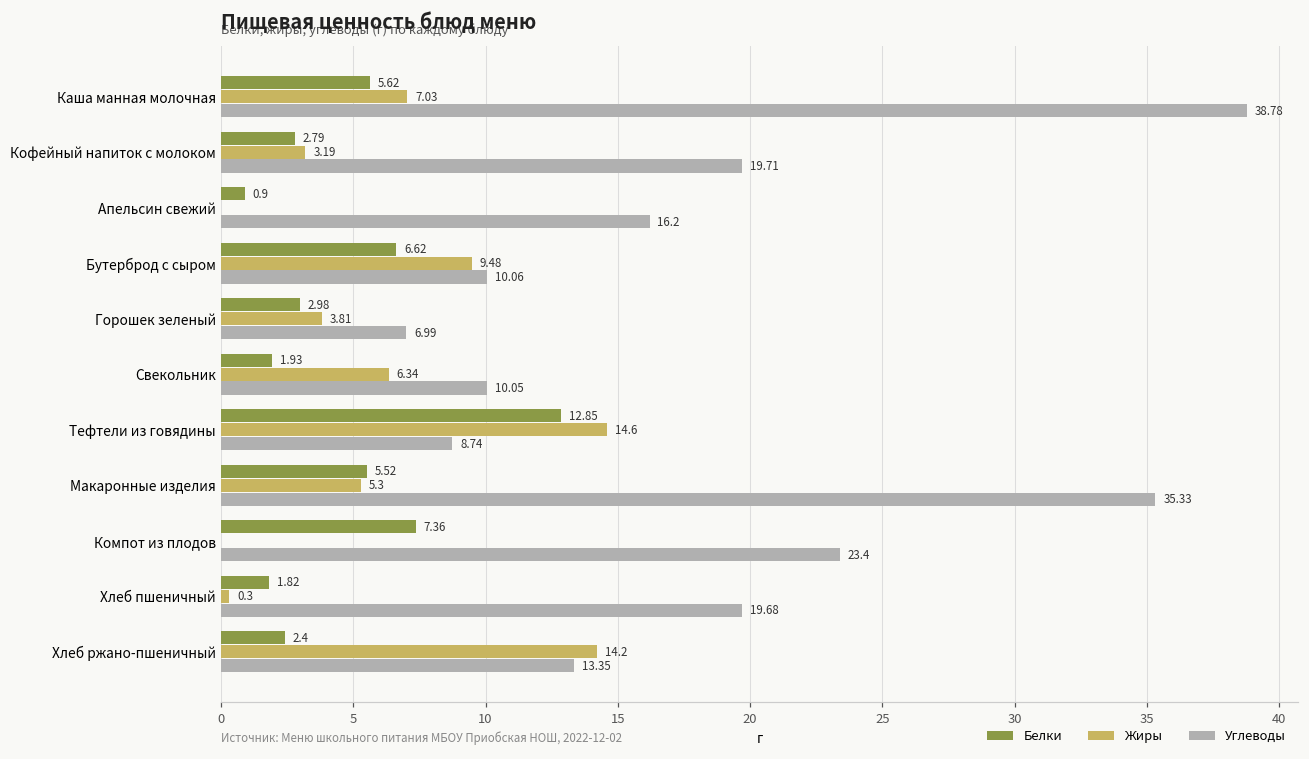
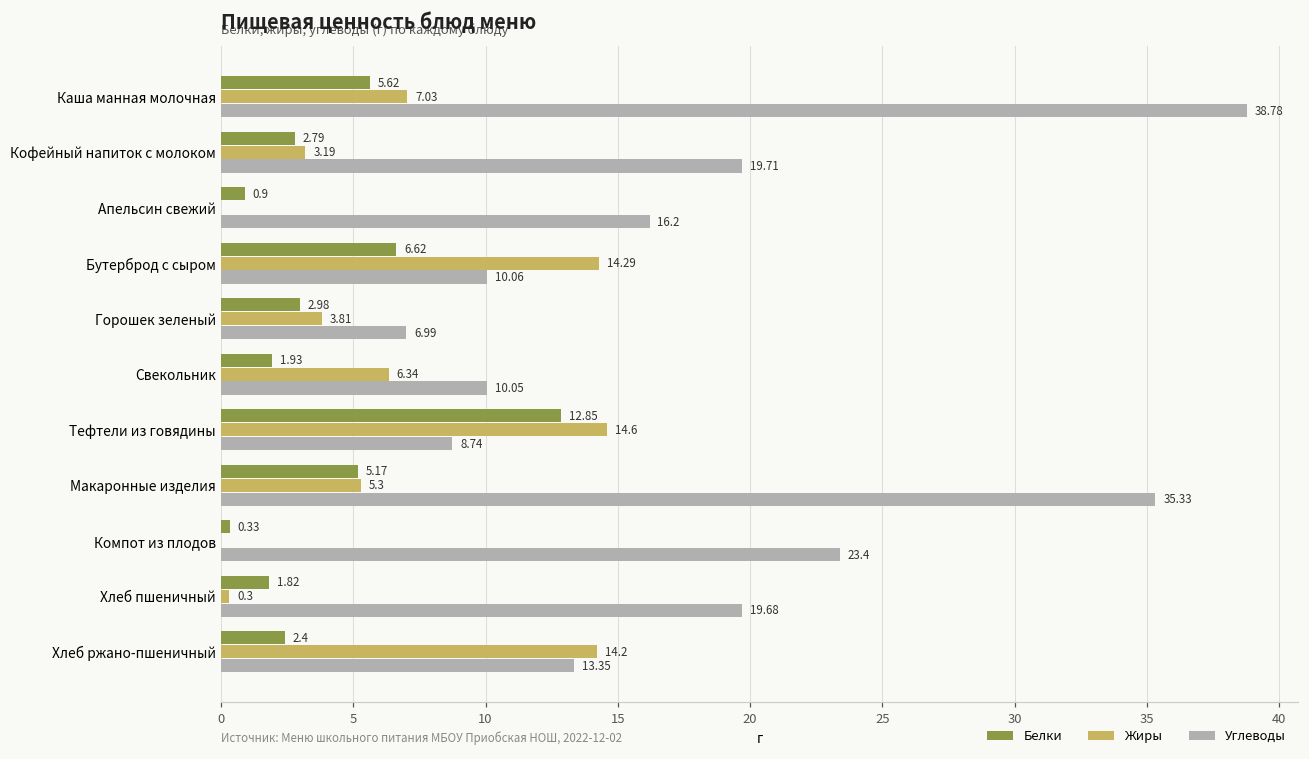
Жиры, Бутерброд с сыром: 9.48 -> 14.29
Белки, Макаронные изделия: 5.52 -> 5.17
Белки, Компот из плодов: 7.36 -> 0.33
